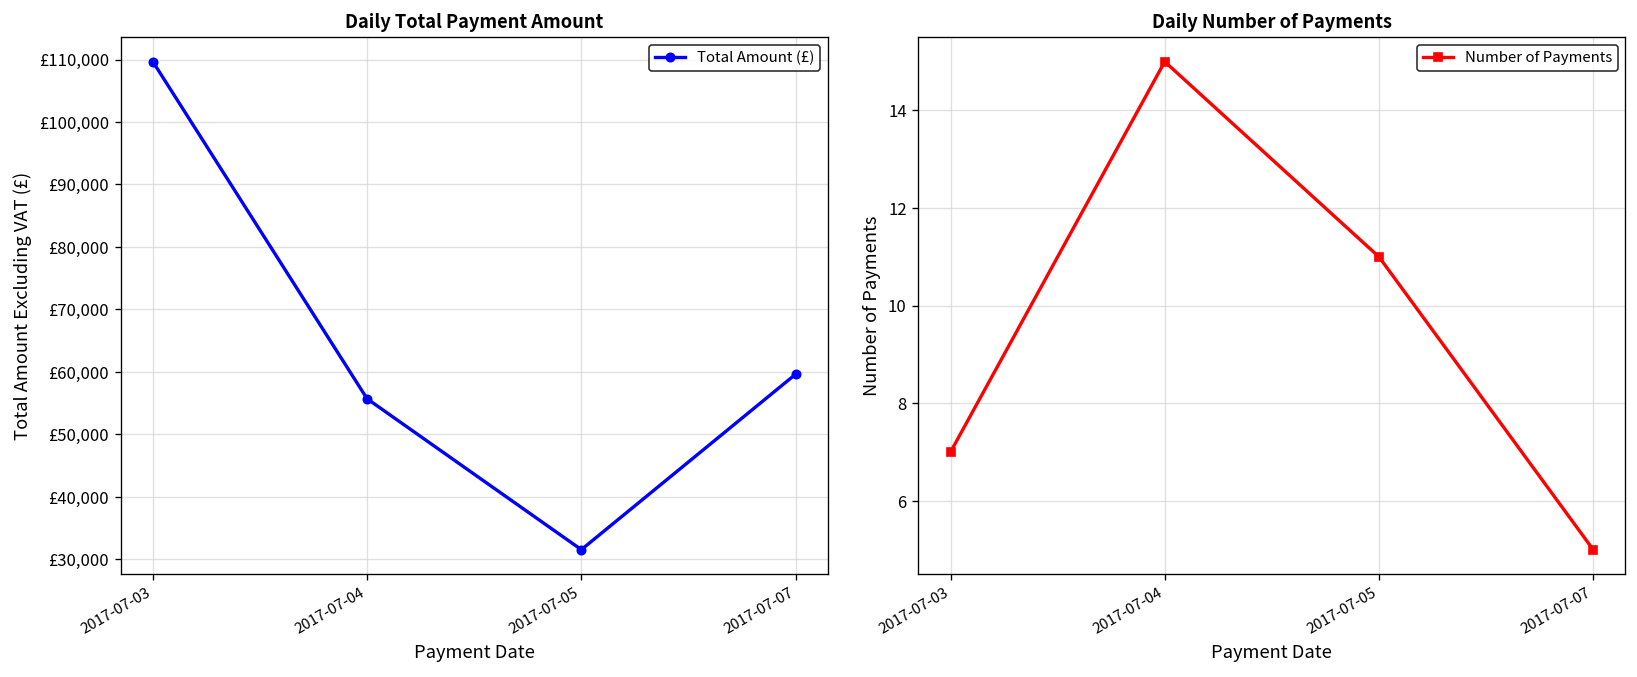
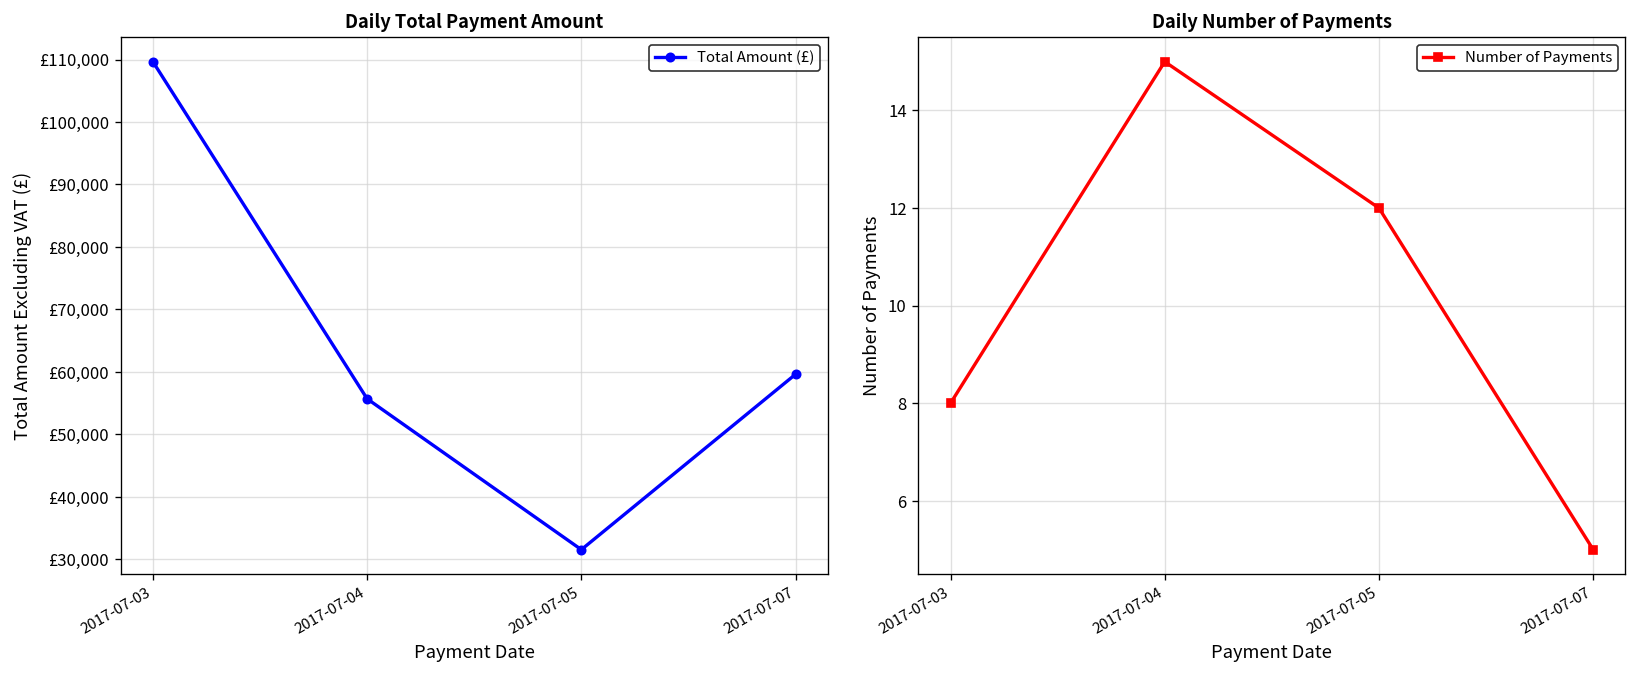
Daily Number of Payments, 2017-07-03: 7 -> 8
Daily Number of Payments, 2017-07-05: 11 -> 12
